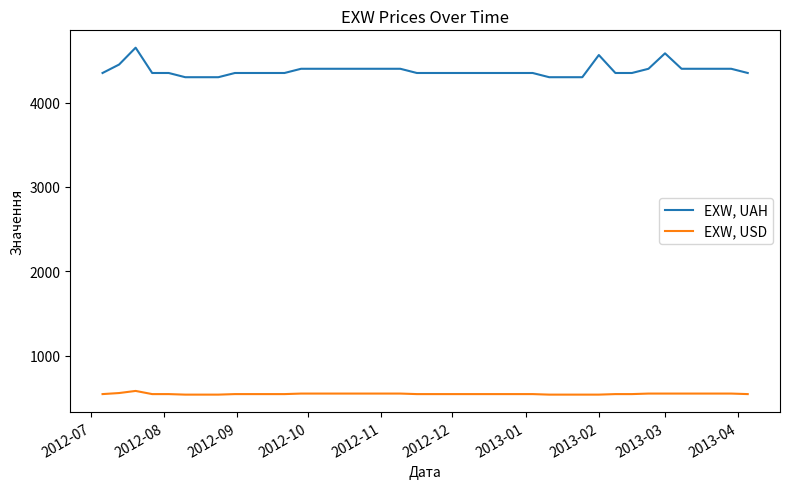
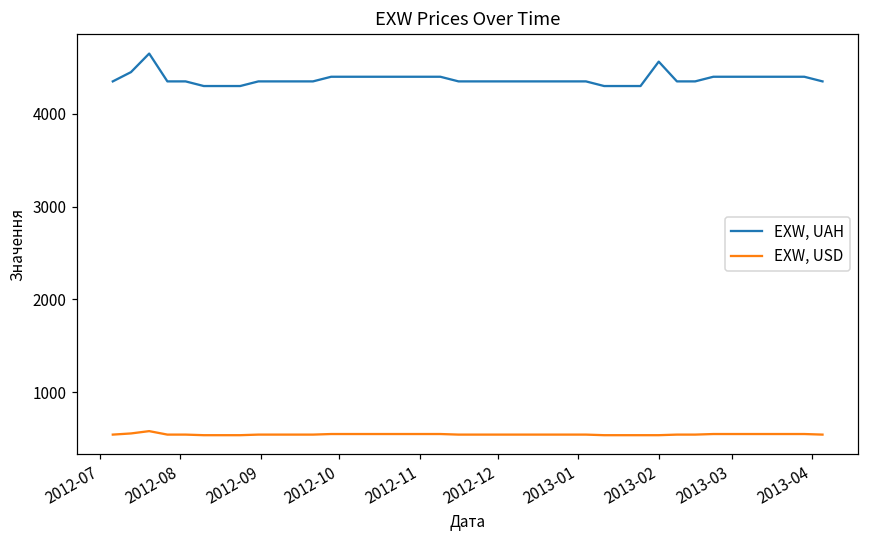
EXW, UAH, 2013-03: 4600 -> 4400
